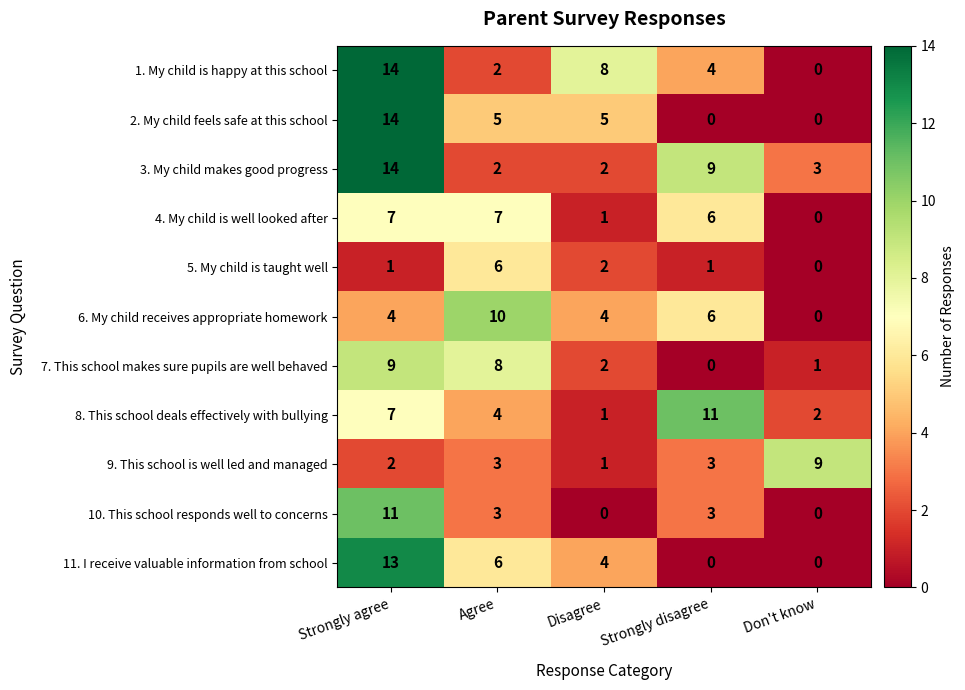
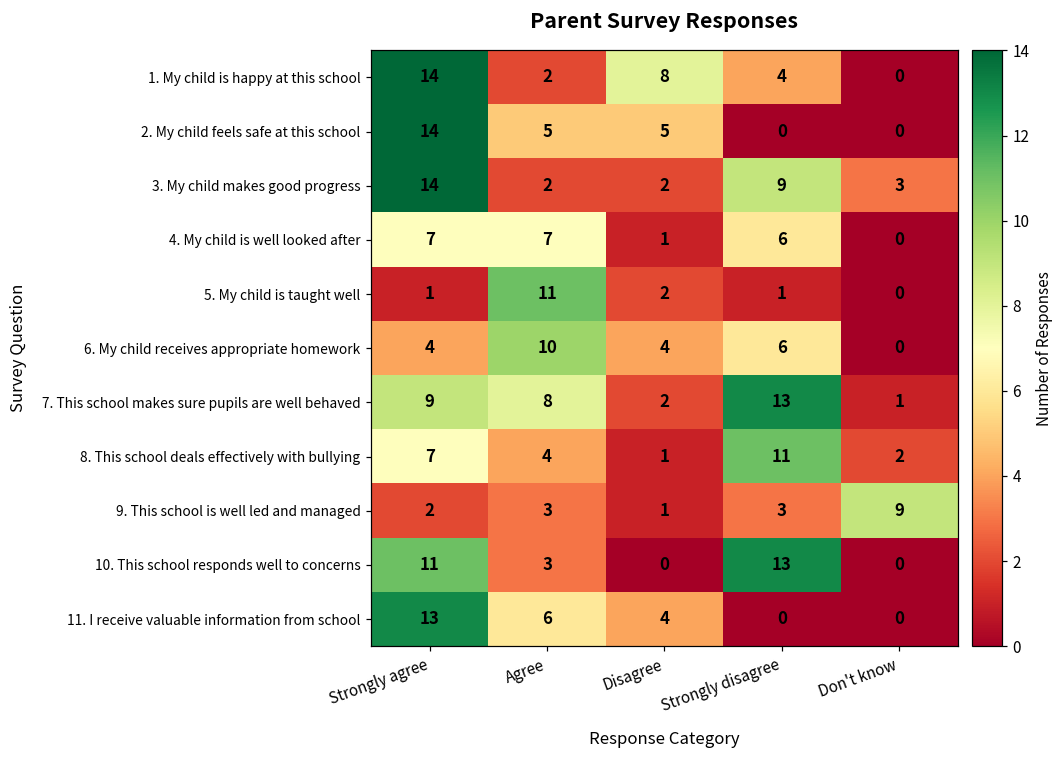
5. My child is taught well, Agree: 6 -> 11
7. This school makes sure pupils are well behaved, Strongly disagree: 0 -> 13
10. This school responds well to concerns, Strongly disagree: 3 -> 13
